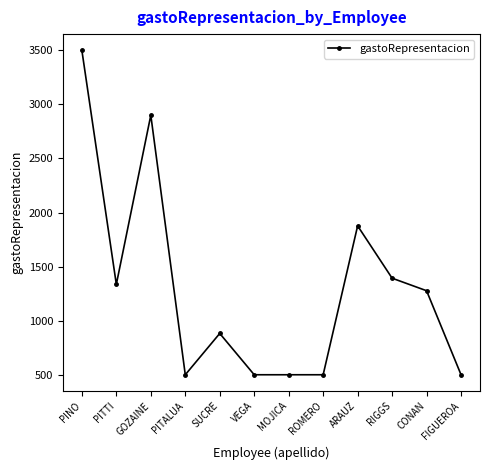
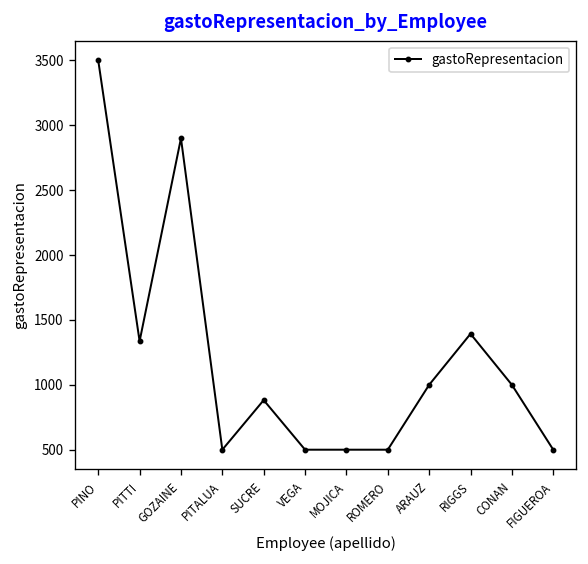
ARAUZ: 1880 -> 1000
CONAN: 1280 -> 1000
